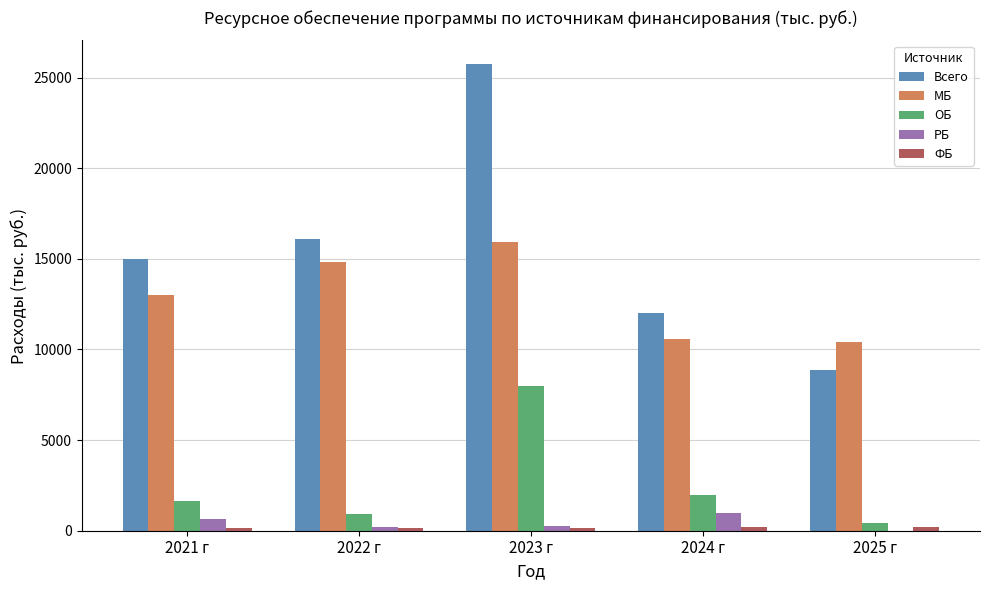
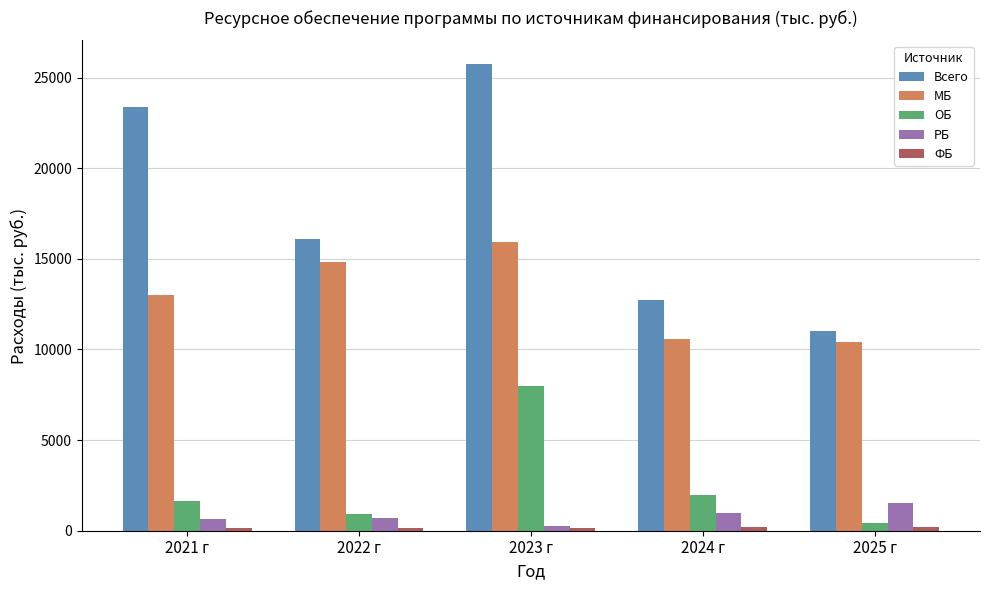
Всего, 2021 г: 15000 -> 23400
РБ, 2022 г: 200 -> 700
Всего, 2024 г: 12000 -> 12800
Всего, 2025 г: 8900 -> 11000
РБ, 2025 г: 0 -> 1500
